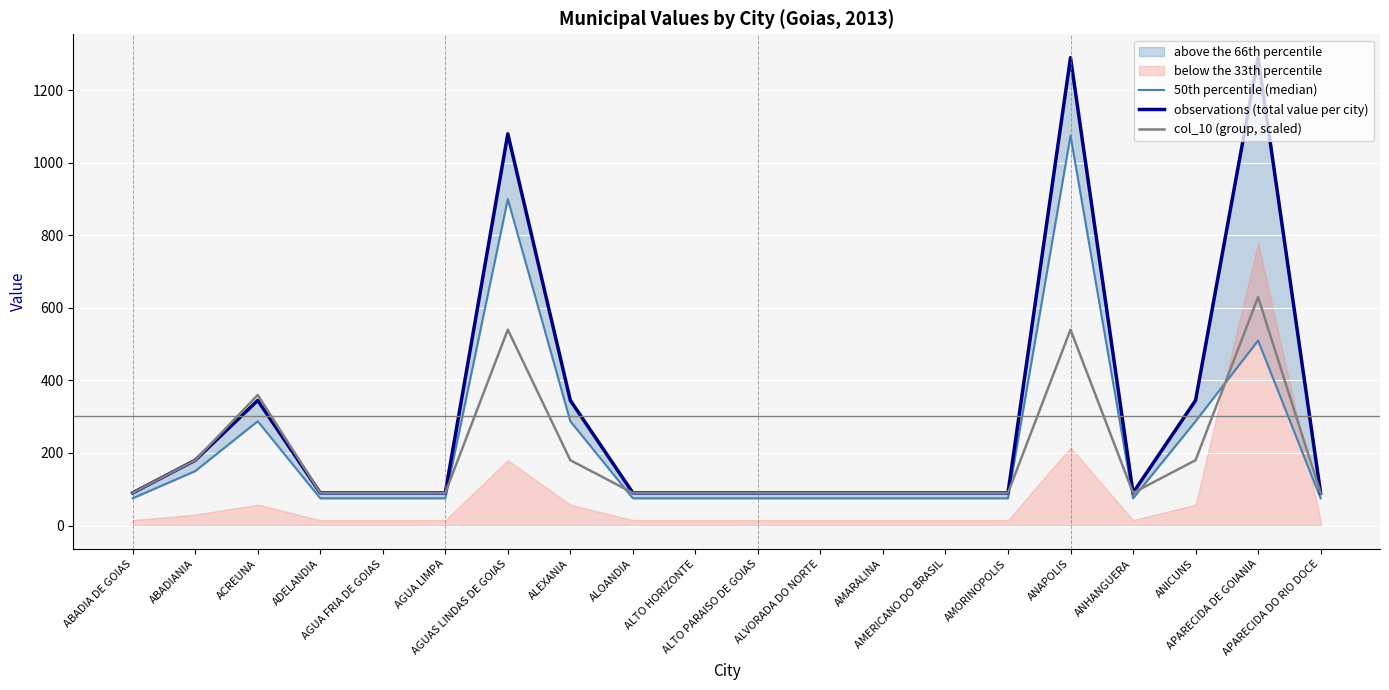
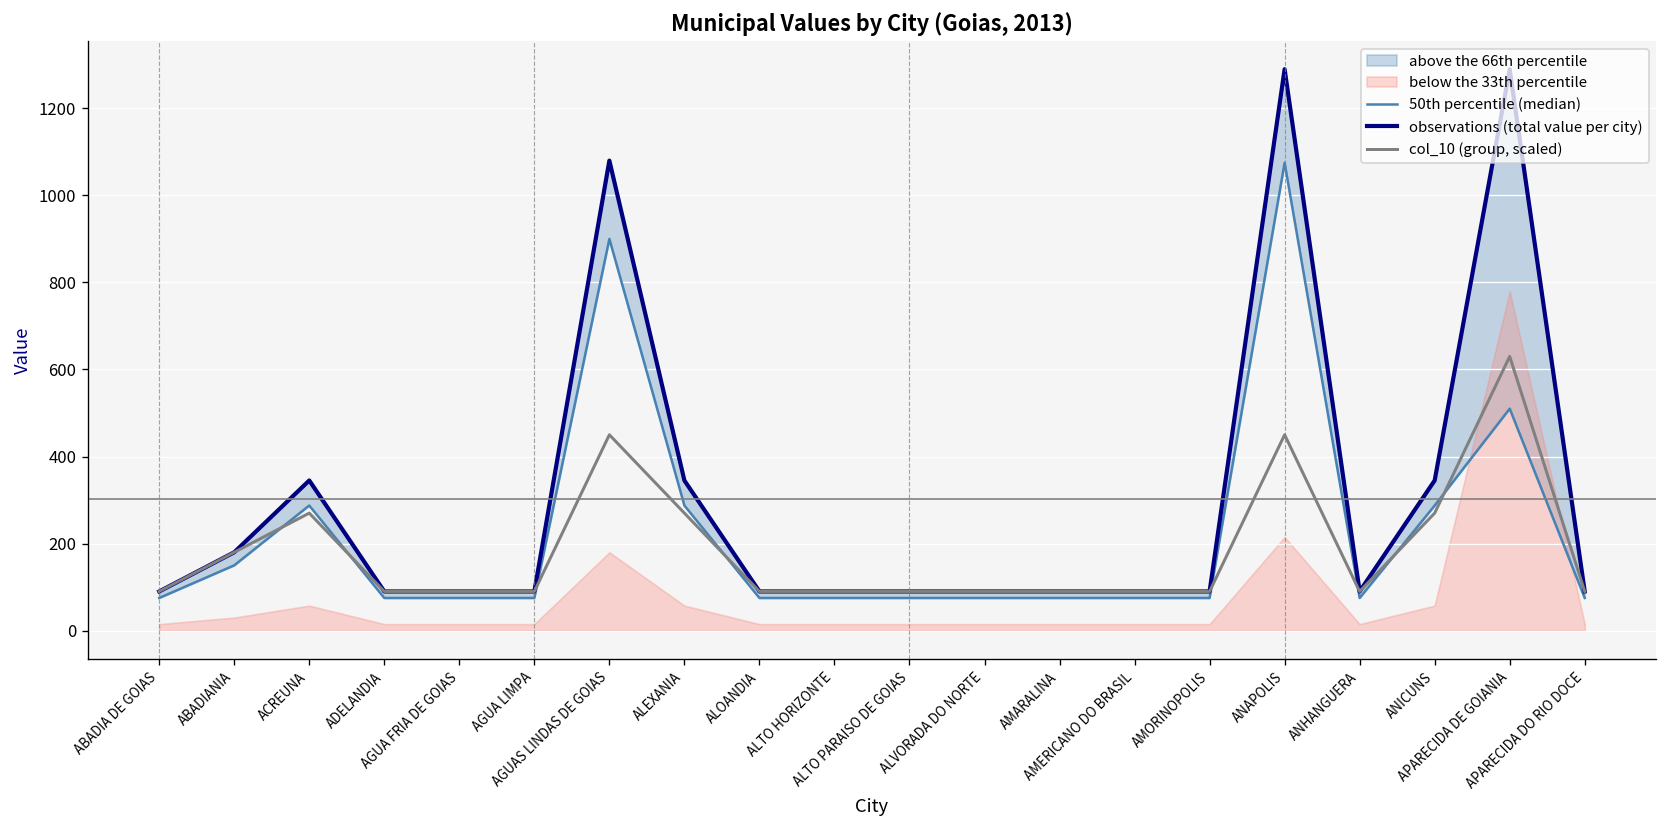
col_10 (group, scaled), ACREUNA: 360 -> 270
col_10 (group, scaled), AGUAS LINDAS DE GOIAS: 540 -> 450
col_10 (group, scaled), ALEXANIA: 180 -> 270
col_10 (group, scaled), ANAPOLIS: 540 -> 450
col_10 (group, scaled), ANICUNS: 180 -> 270
